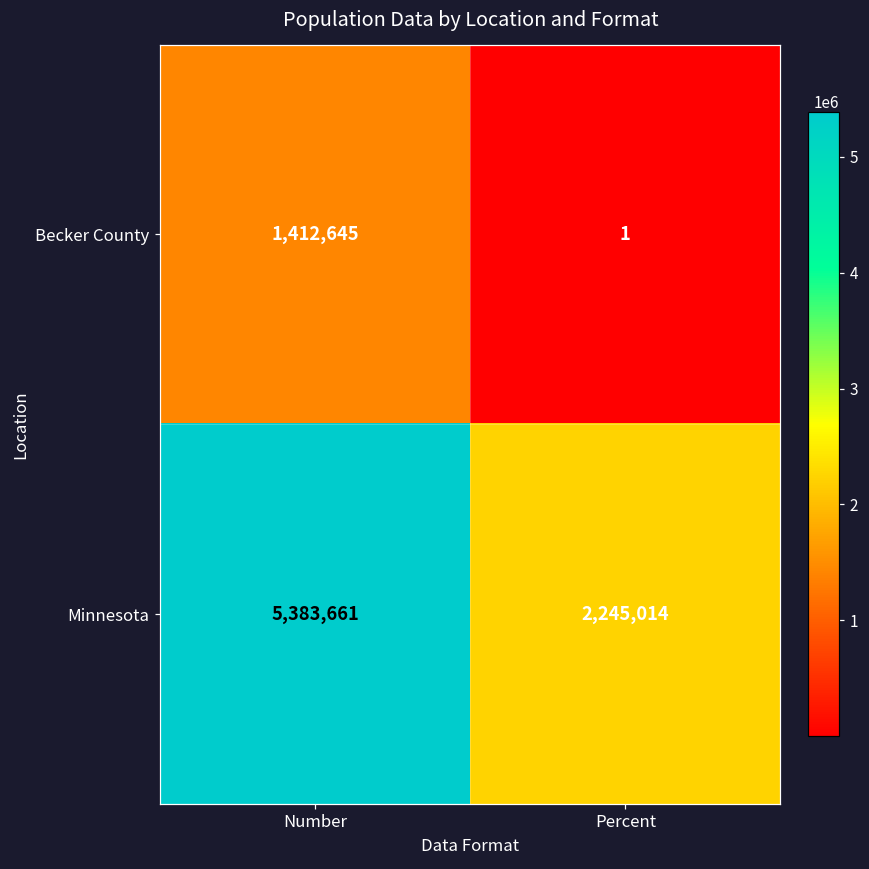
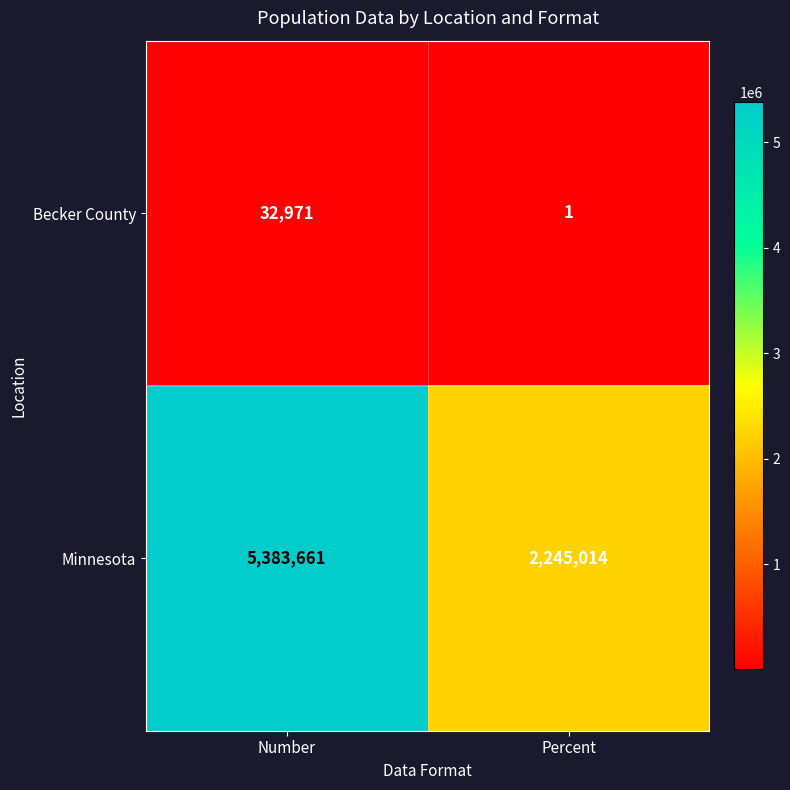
Becker County, Number: 1,412,645 -> 32,971
